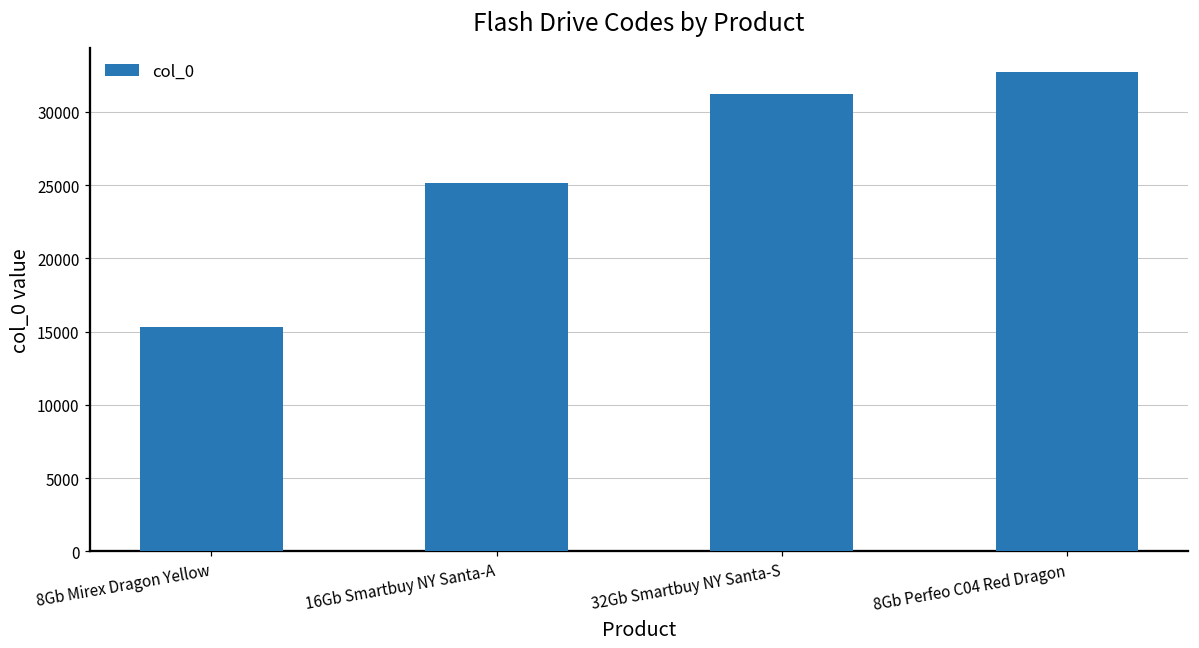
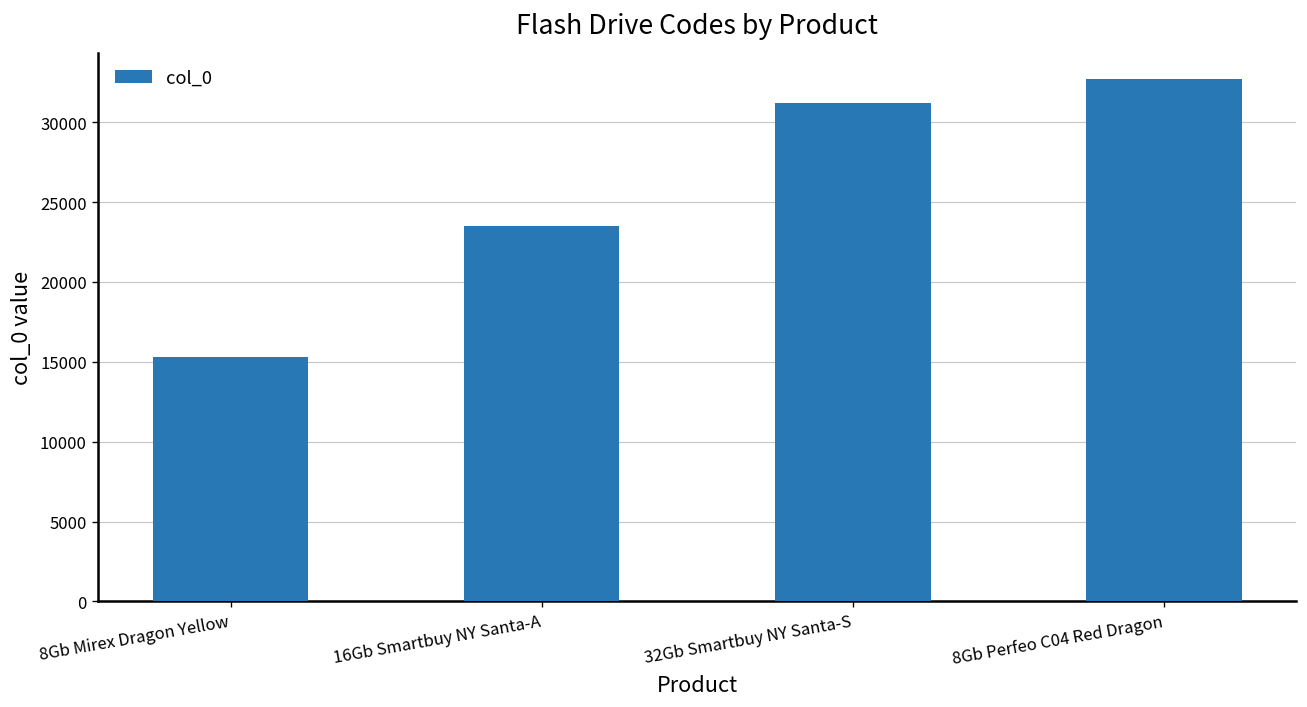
16Gb Smartbuy NY Santa-A: 25100 -> 23500
